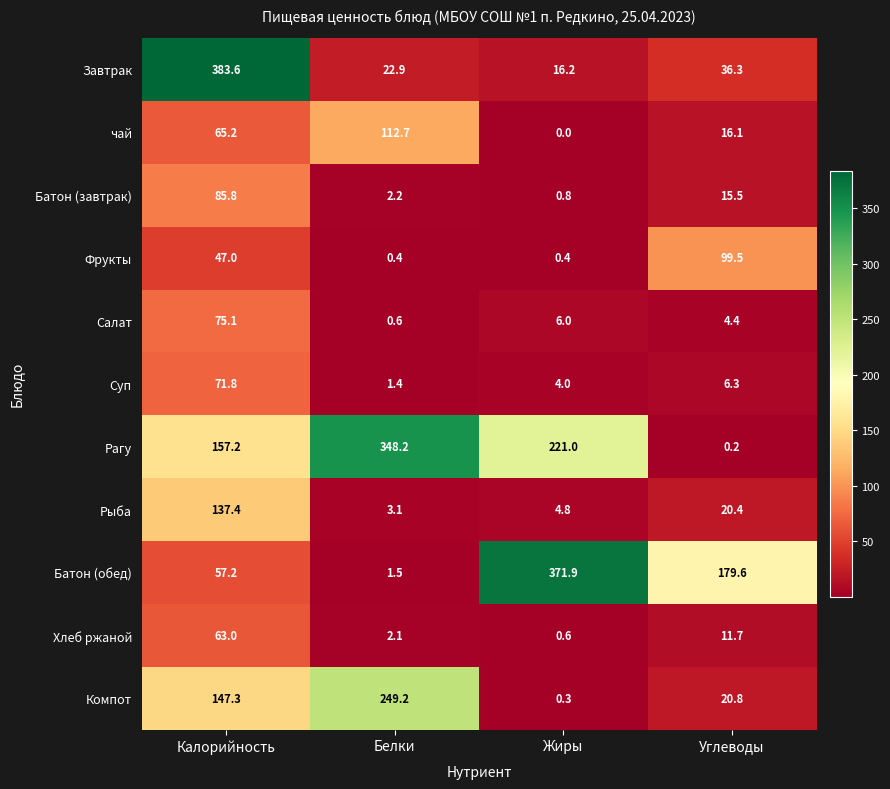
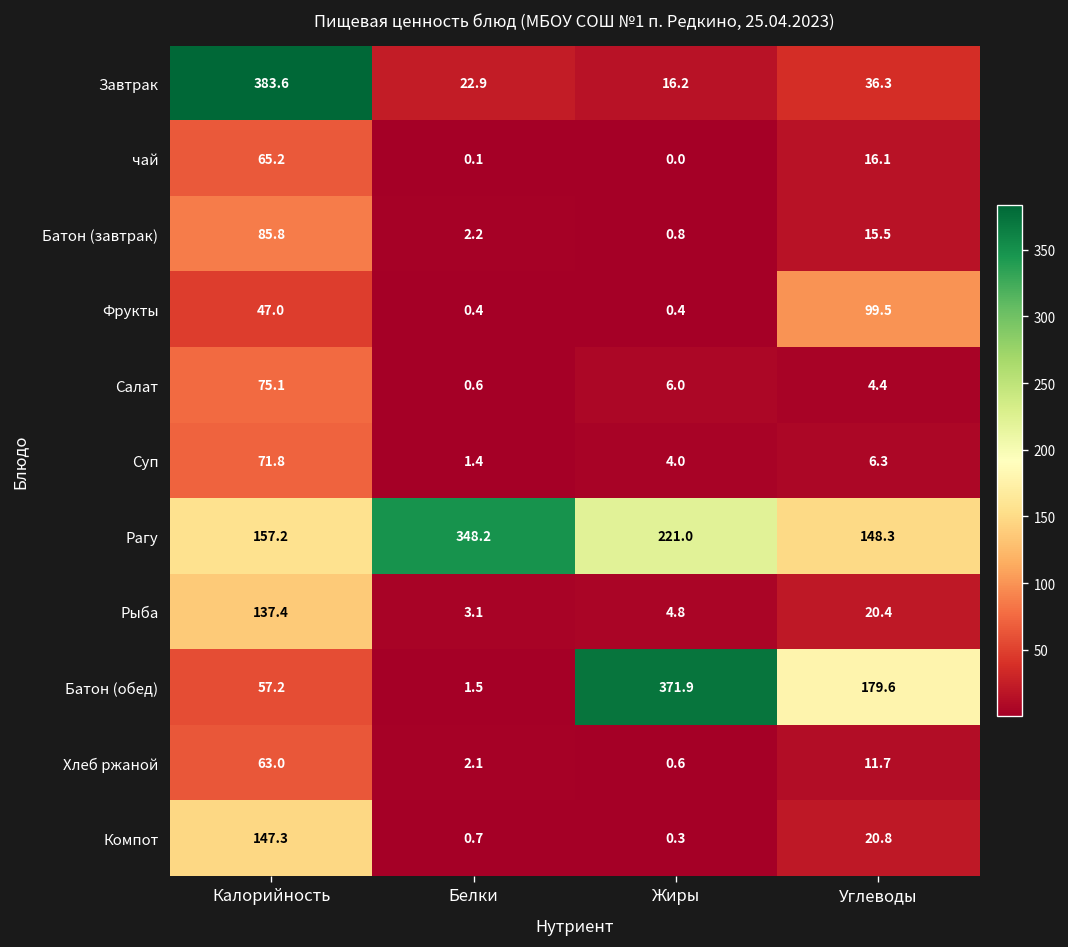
чай, Белки: 112.7 -> 0.1
Рагу, Углеводы: 0.2 -> 148.3
Компот, Белки: 249.2 -> 0.7
